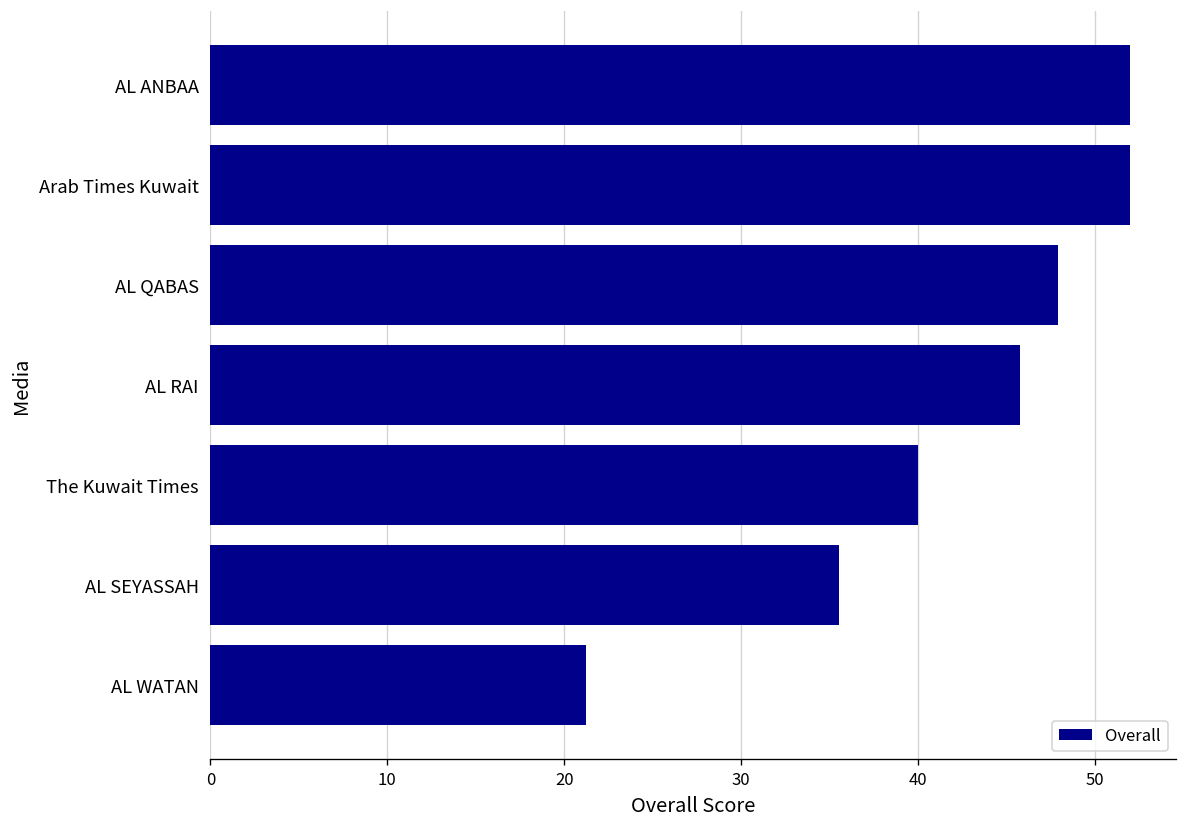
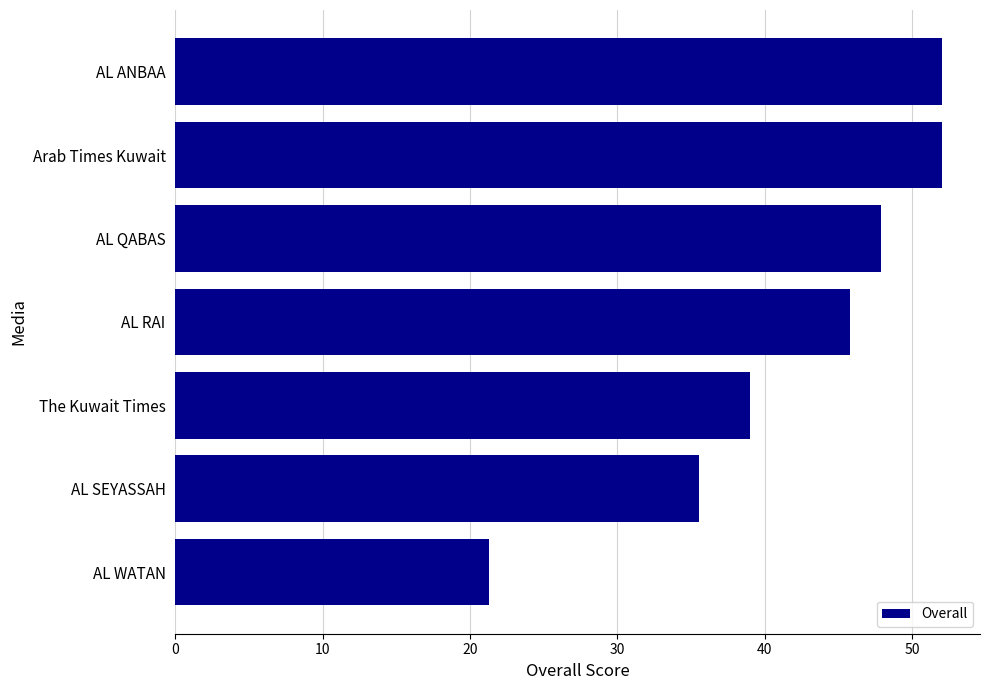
The Kuwait Times: 40 -> 39
